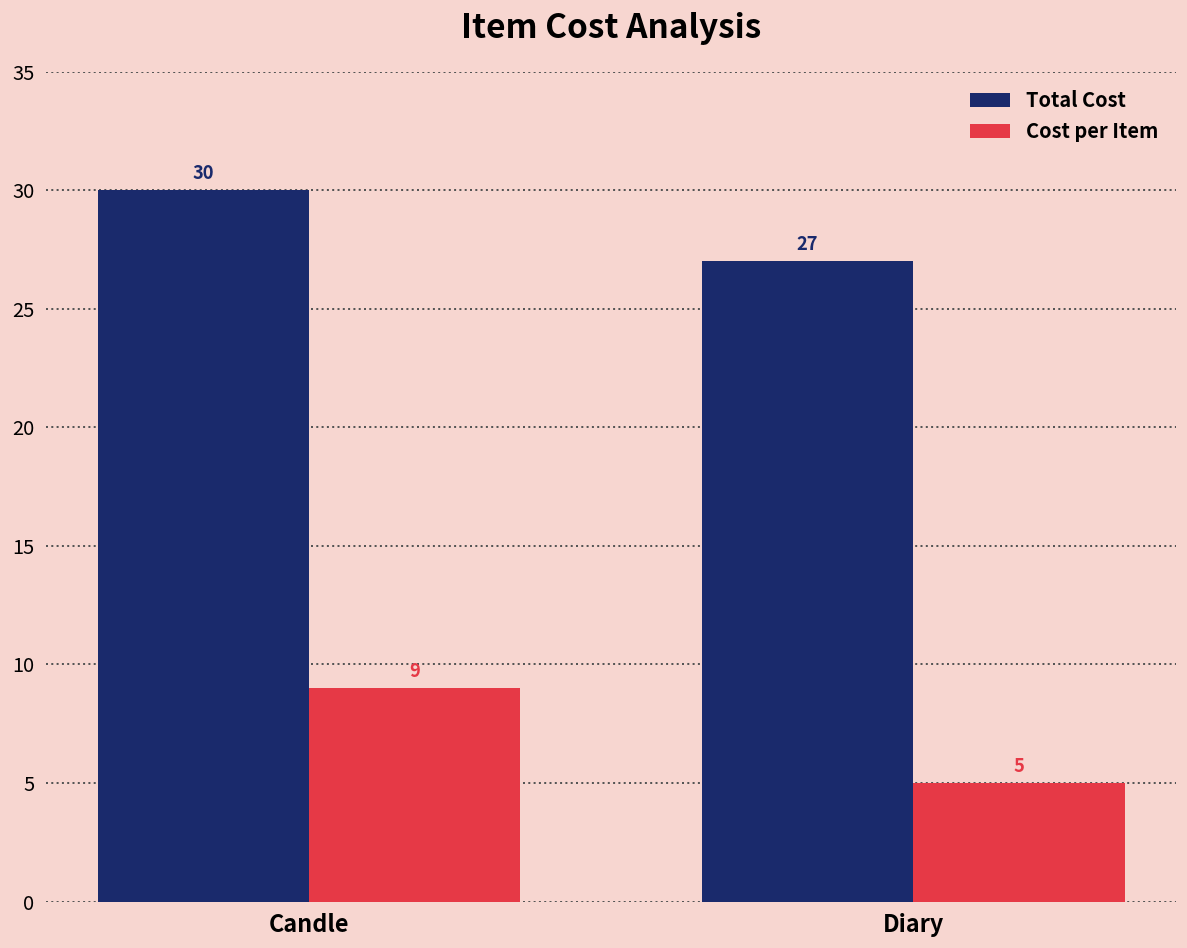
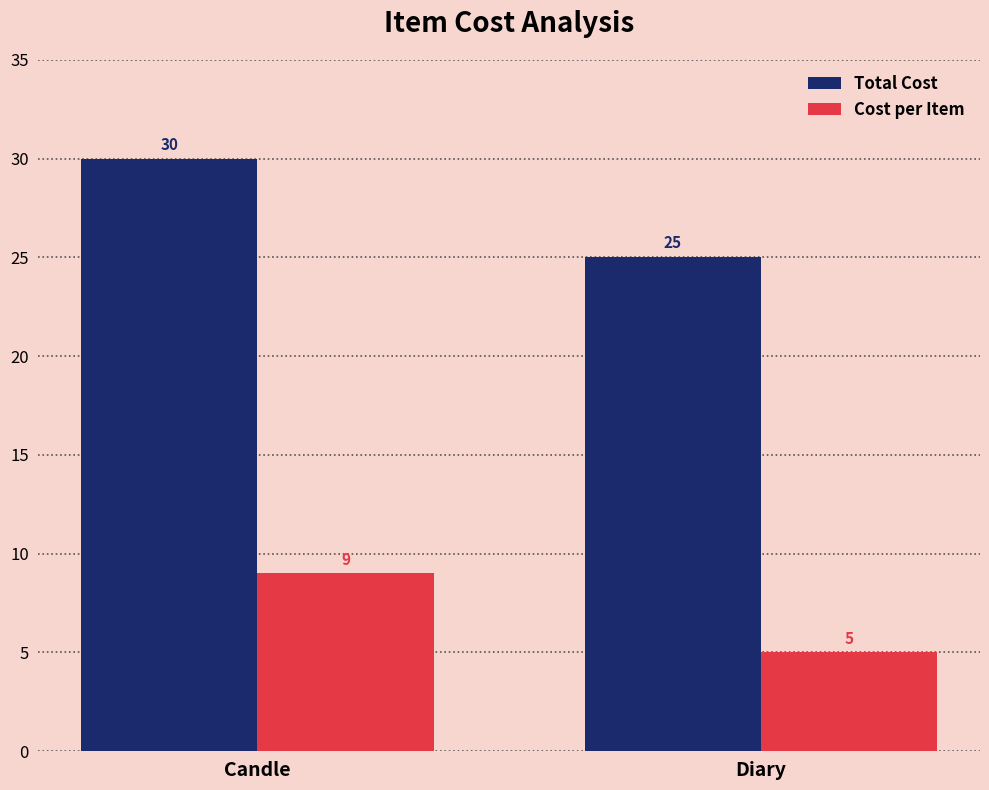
Total Cost, Diary: 27 -> 25
